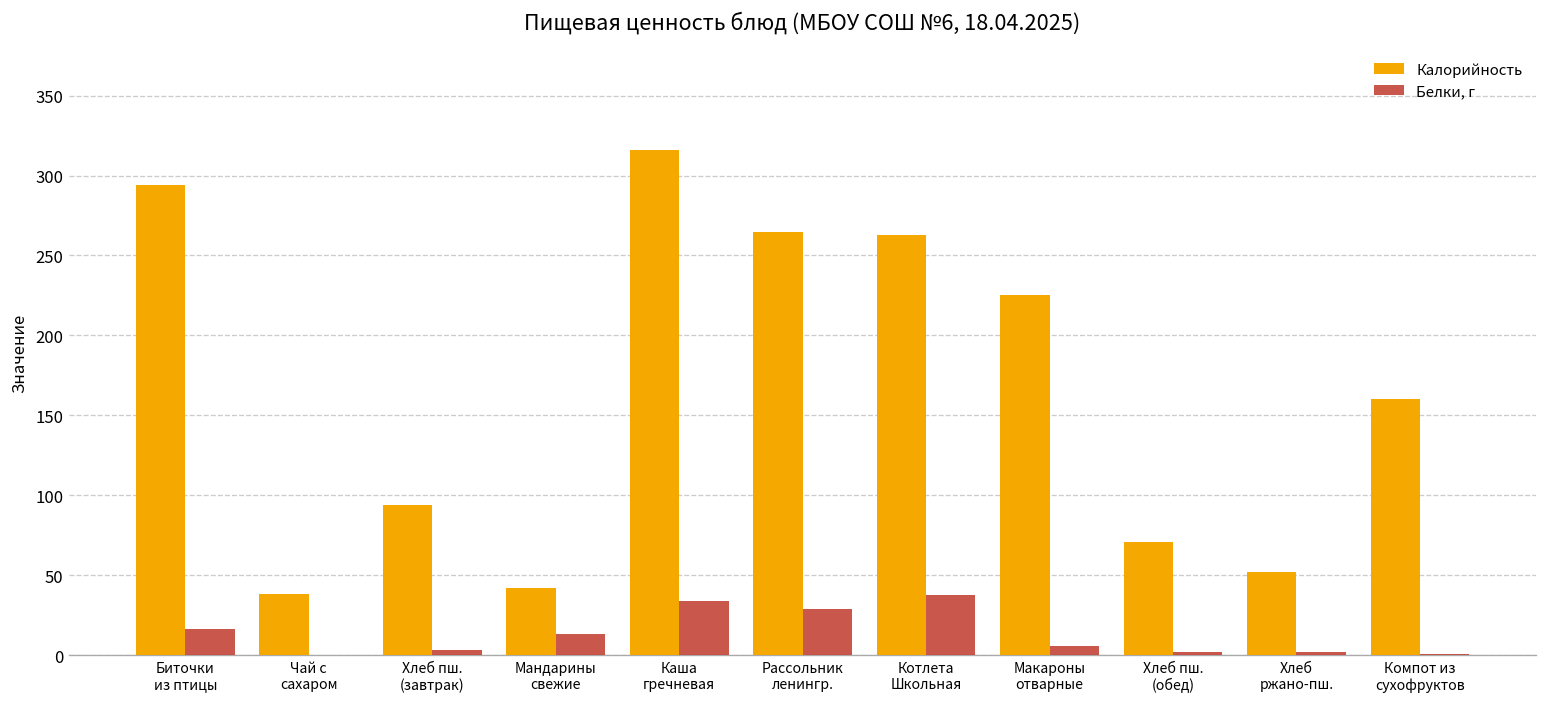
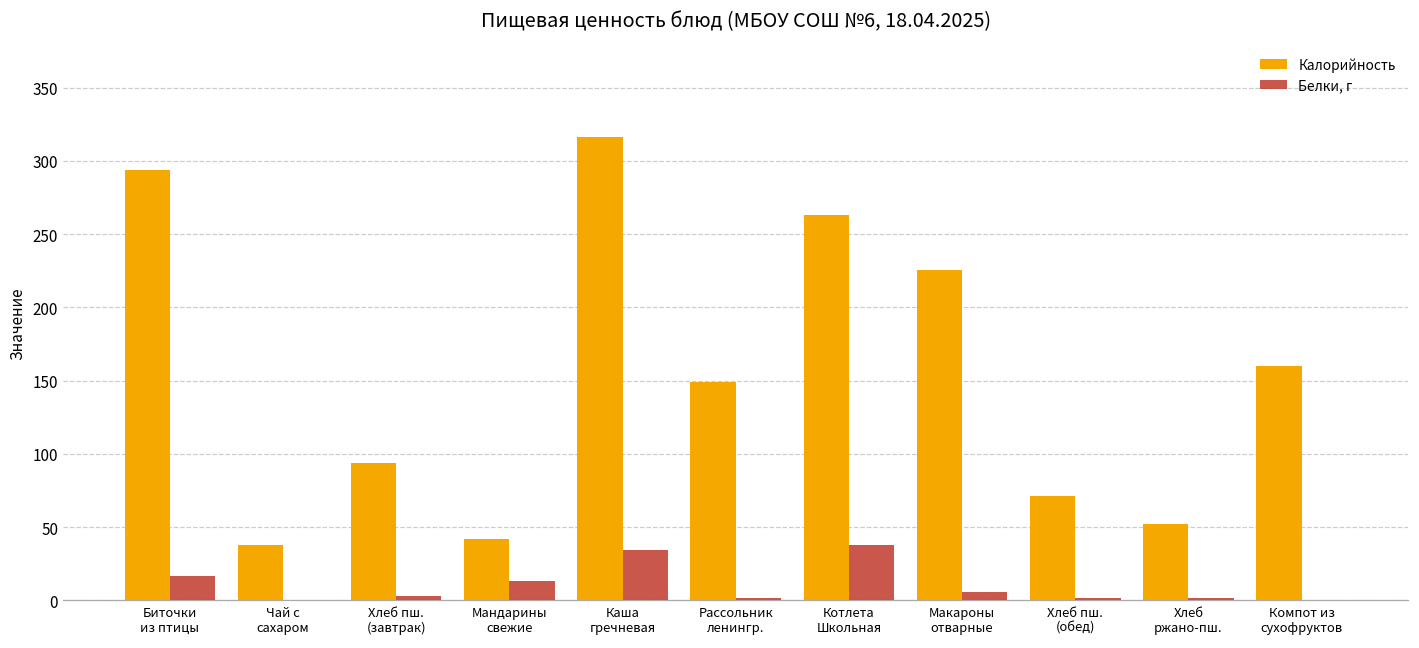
Калорийность, Рассольник ленингр.: 265 -> 149
Белки, г, Рассольник ленингр.: 29 -> 2
